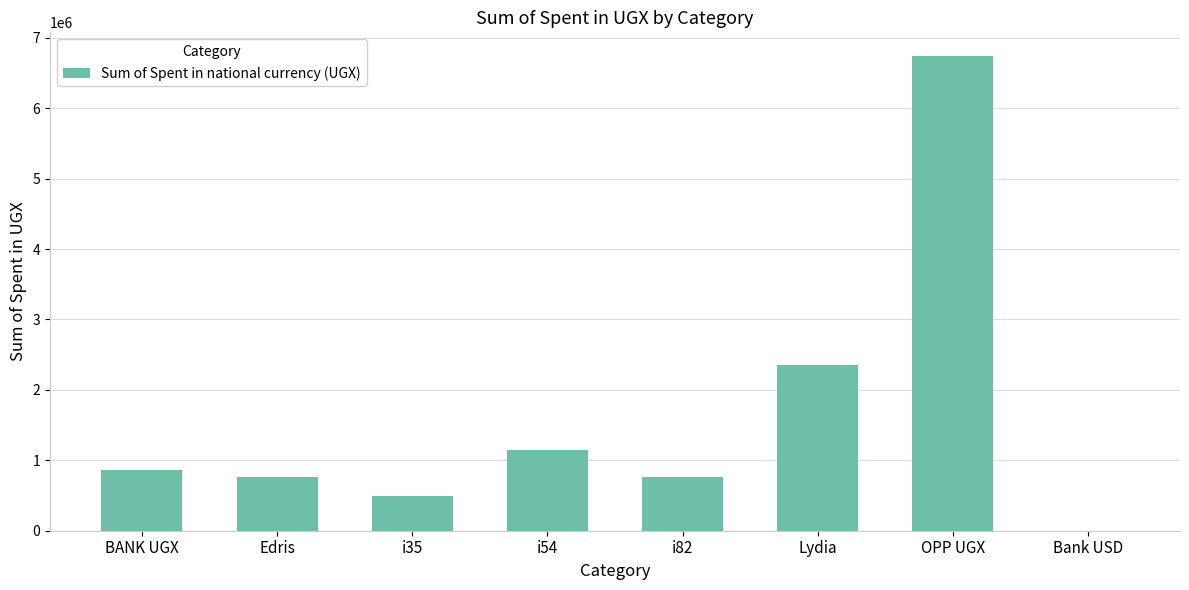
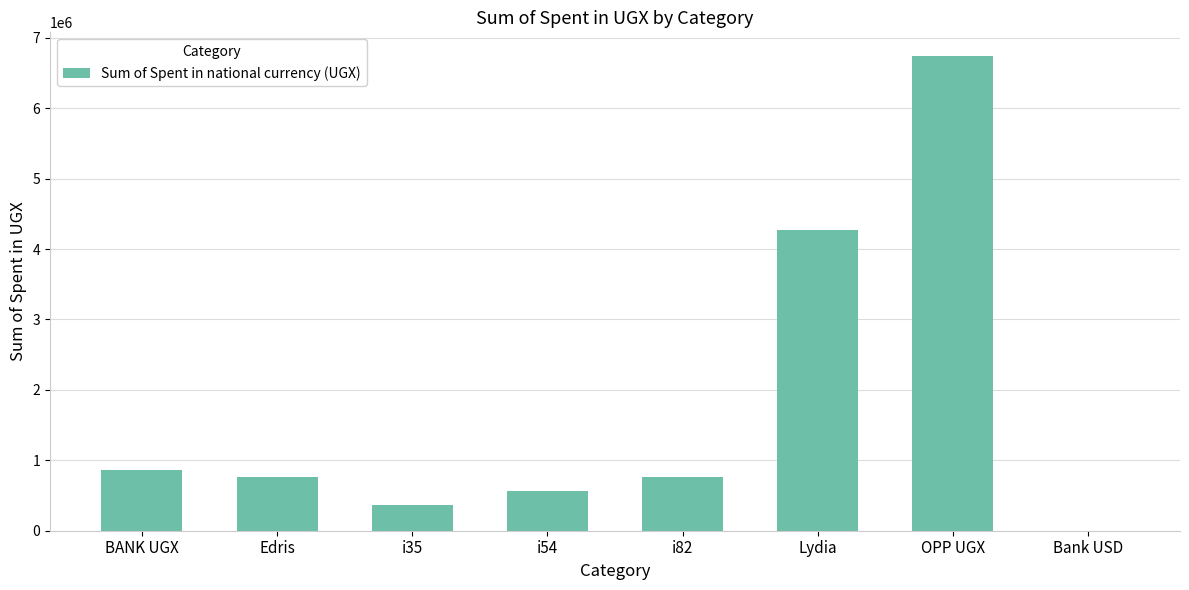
i35: 500000 -> 400000
i54: 1100000 -> 600000
Lydia: 2400000 -> 4300000
